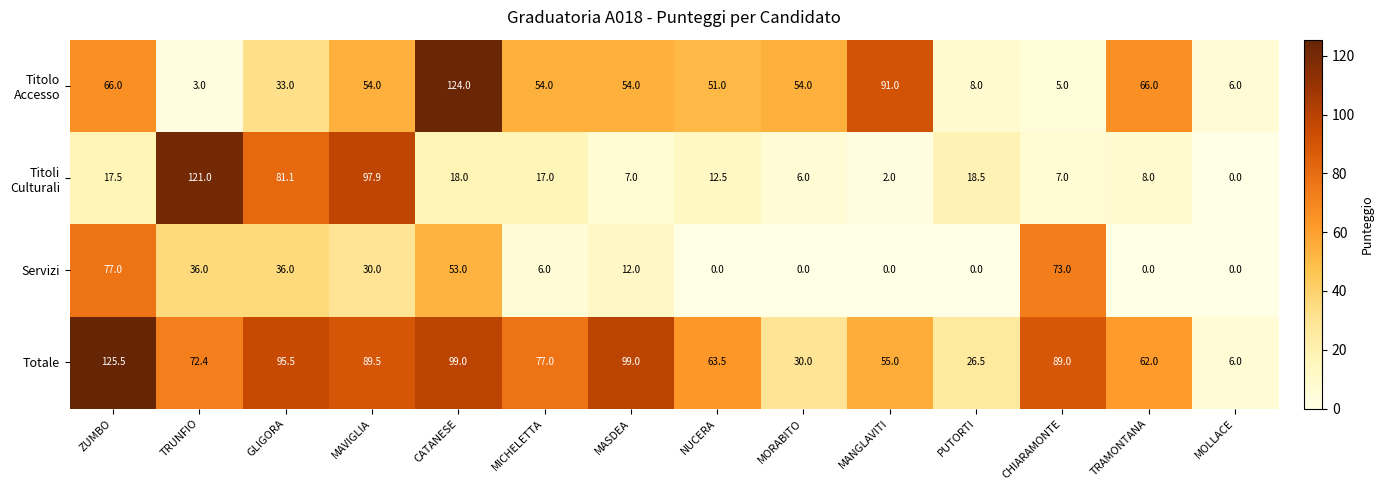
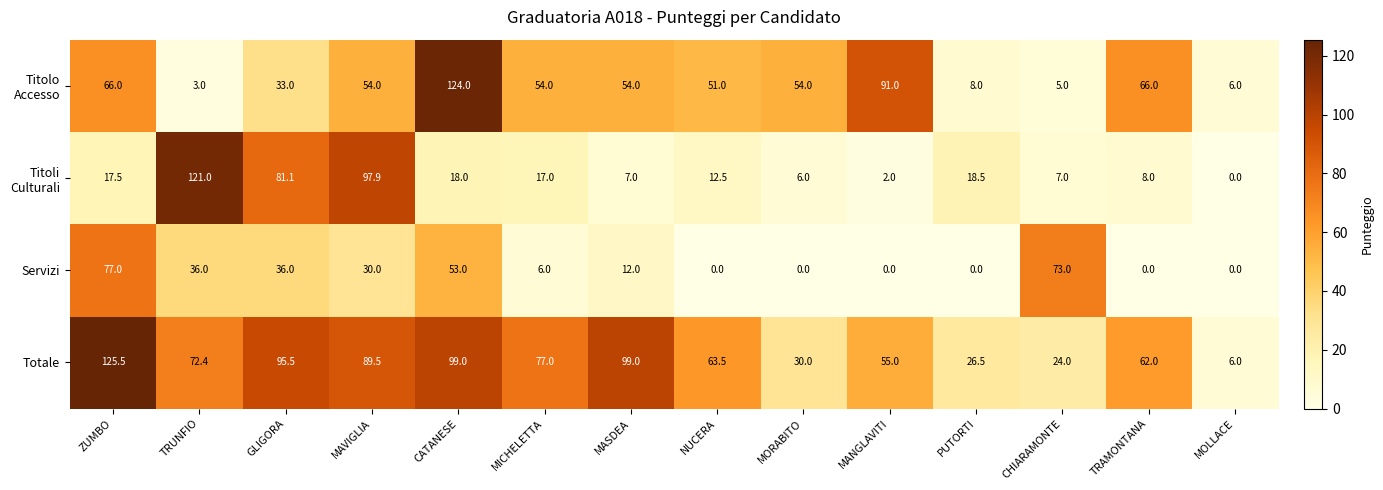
Totale, CHIARAMONTE: 89.0 -> 24.0
